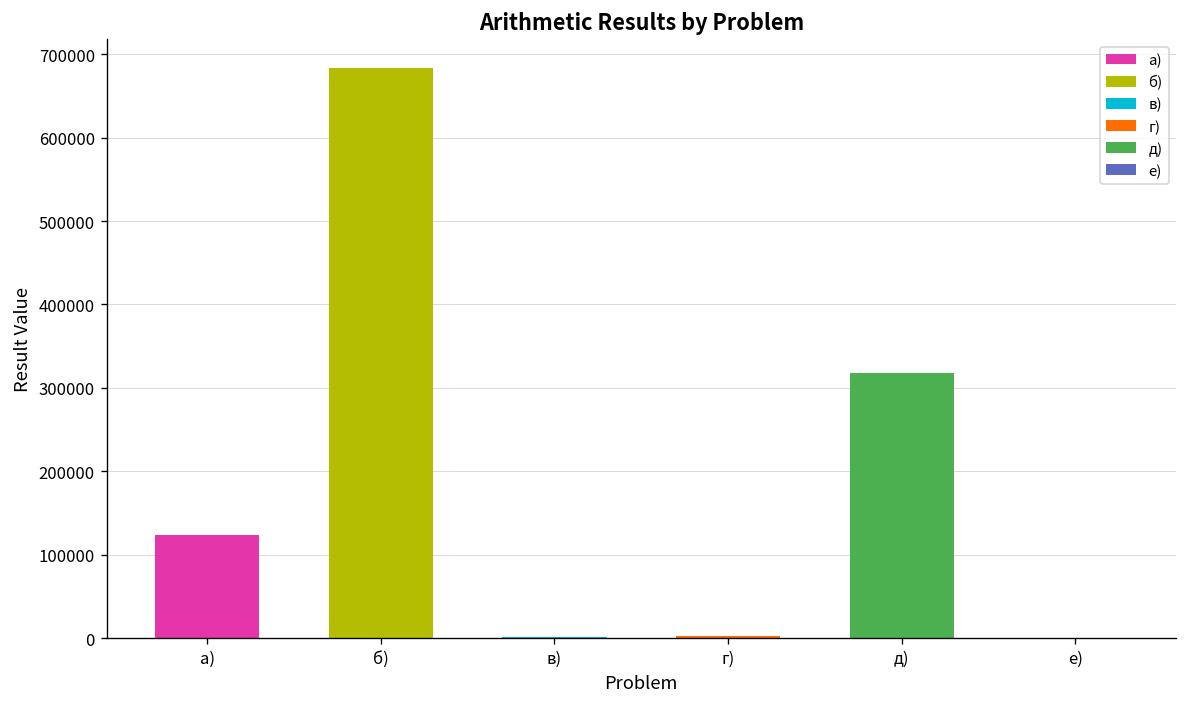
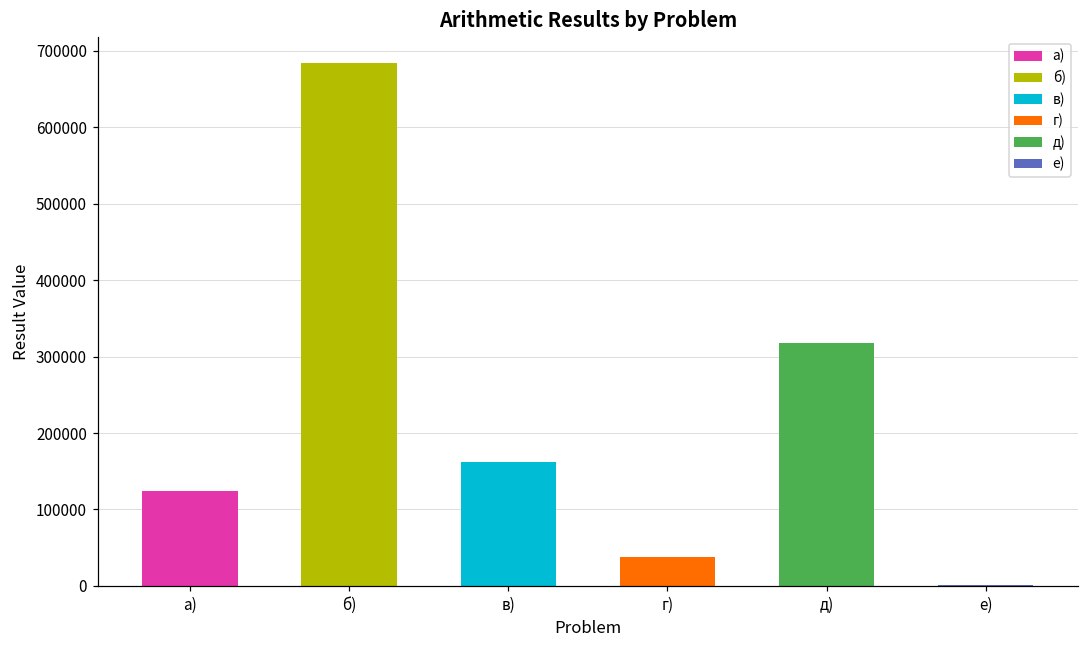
в): 0 -> 160000
г): 0 -> 40000
